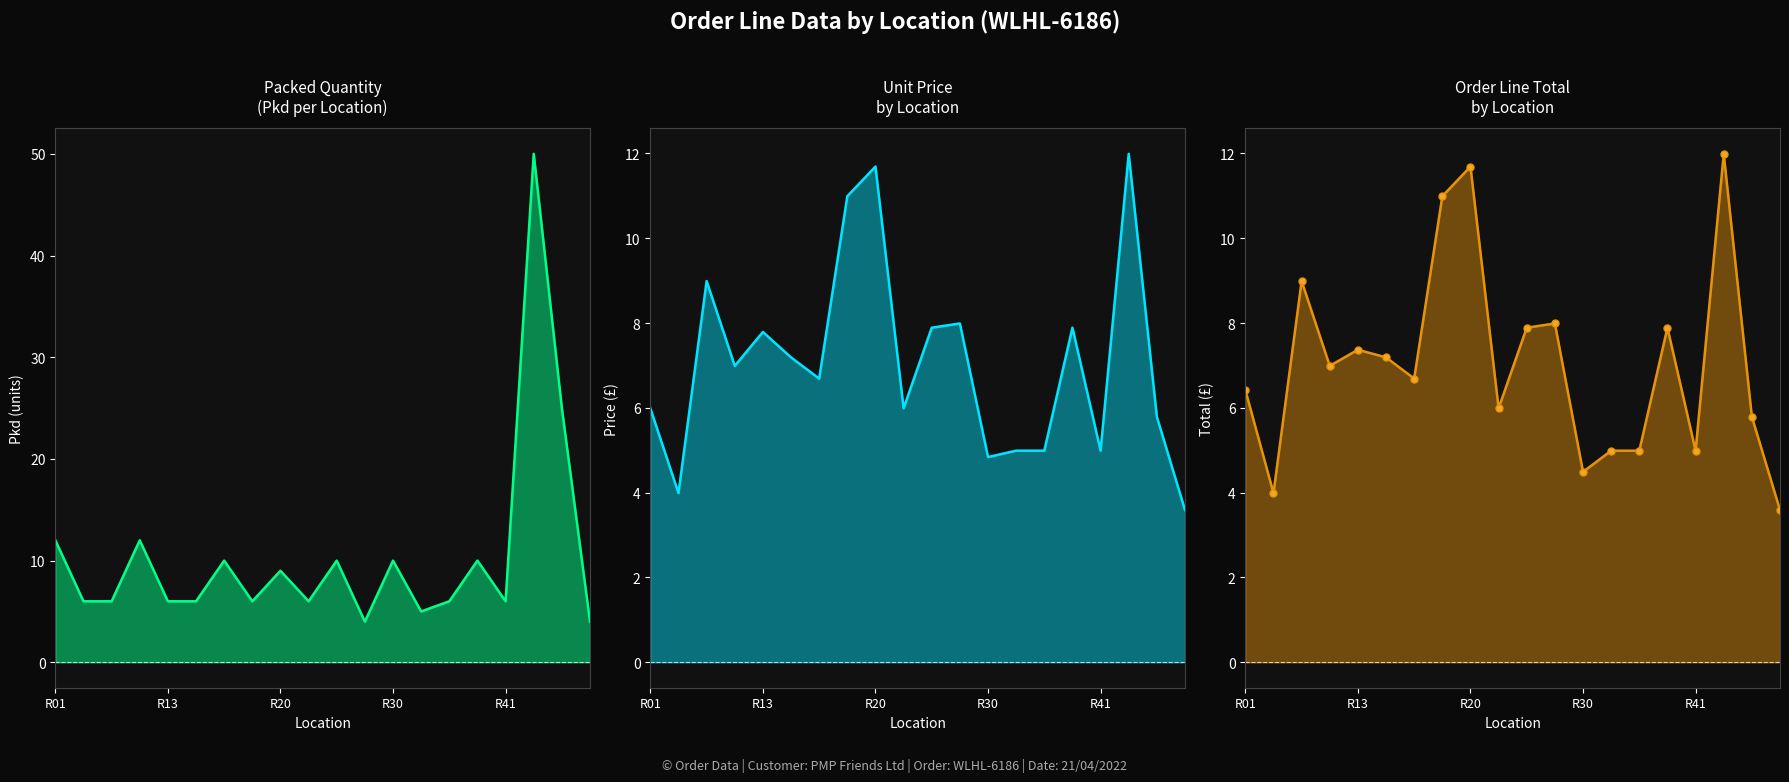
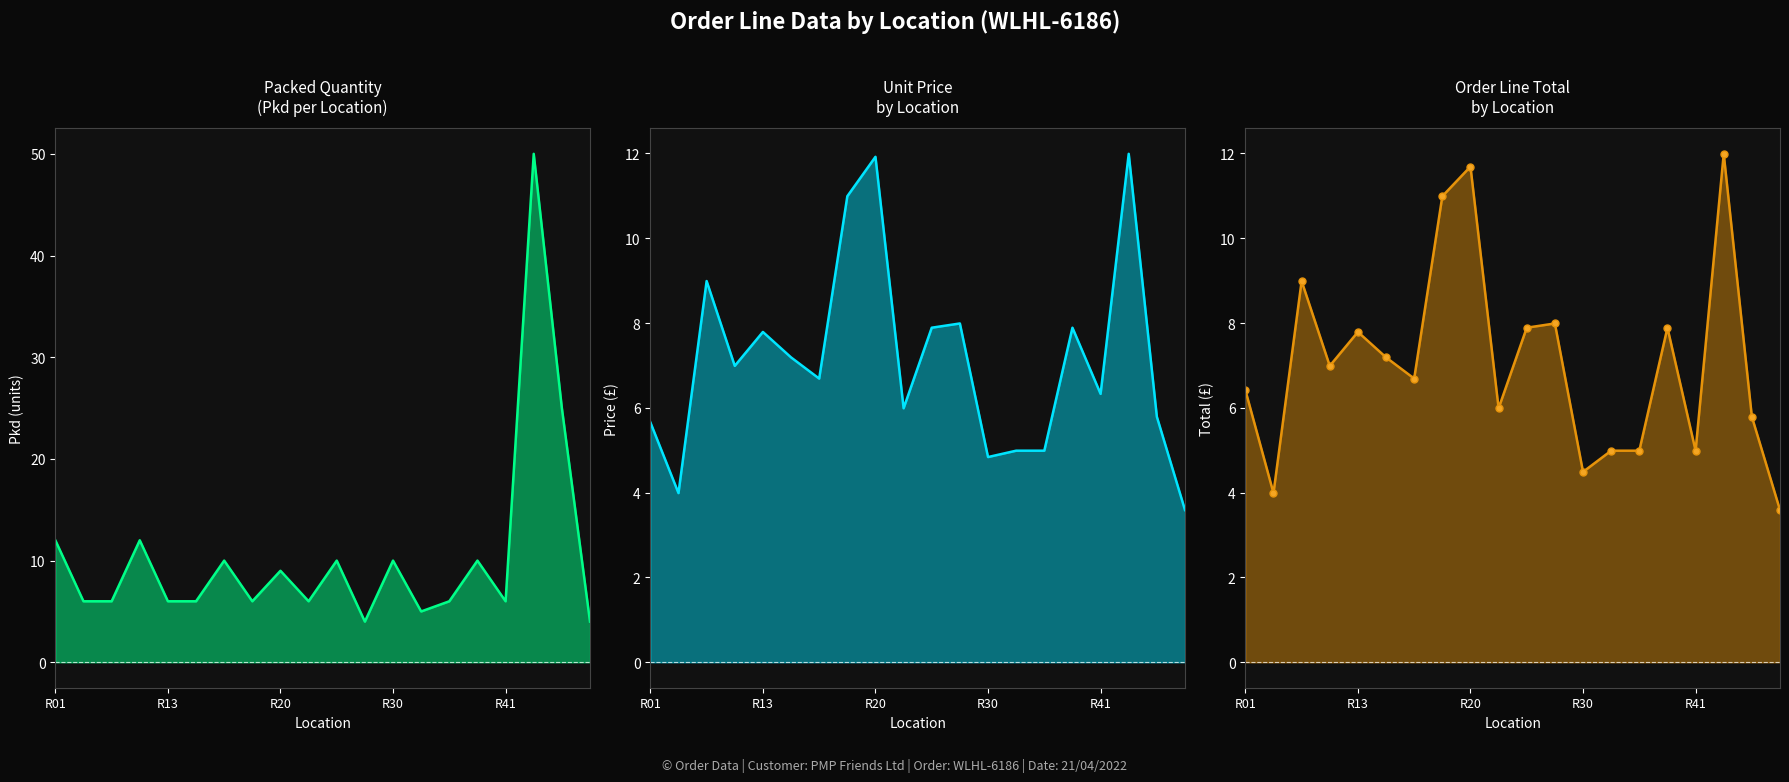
Unit Price by Location, R01: 6.0 -> 5.7
Unit Price by Location, R20: 11.7 -> 11.9
Unit Price by Location, R41: 5.0 -> 6.3
Order Line Total by Location, R13: 7.4 -> 7.8
